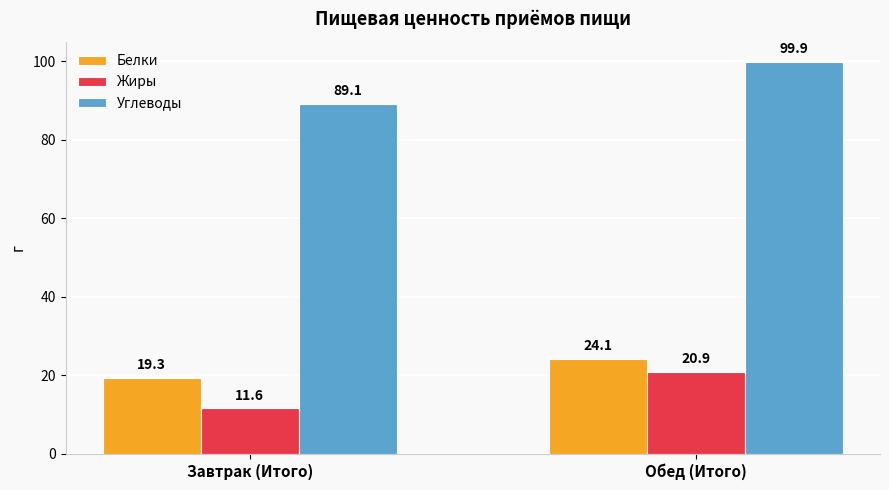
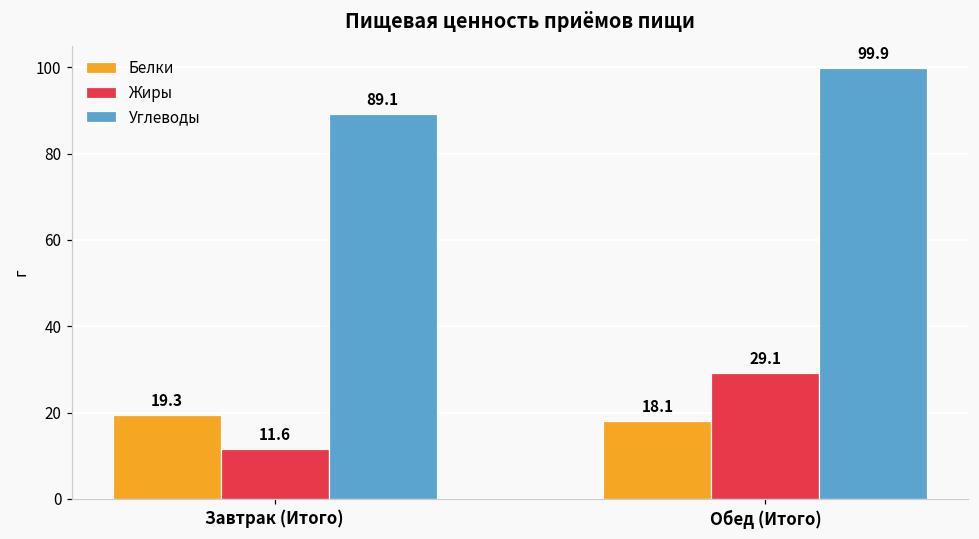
Белки, Обед (Итого): 24.1 -> 18.1
Жиры, Обед (Итого): 20.9 -> 29.1
